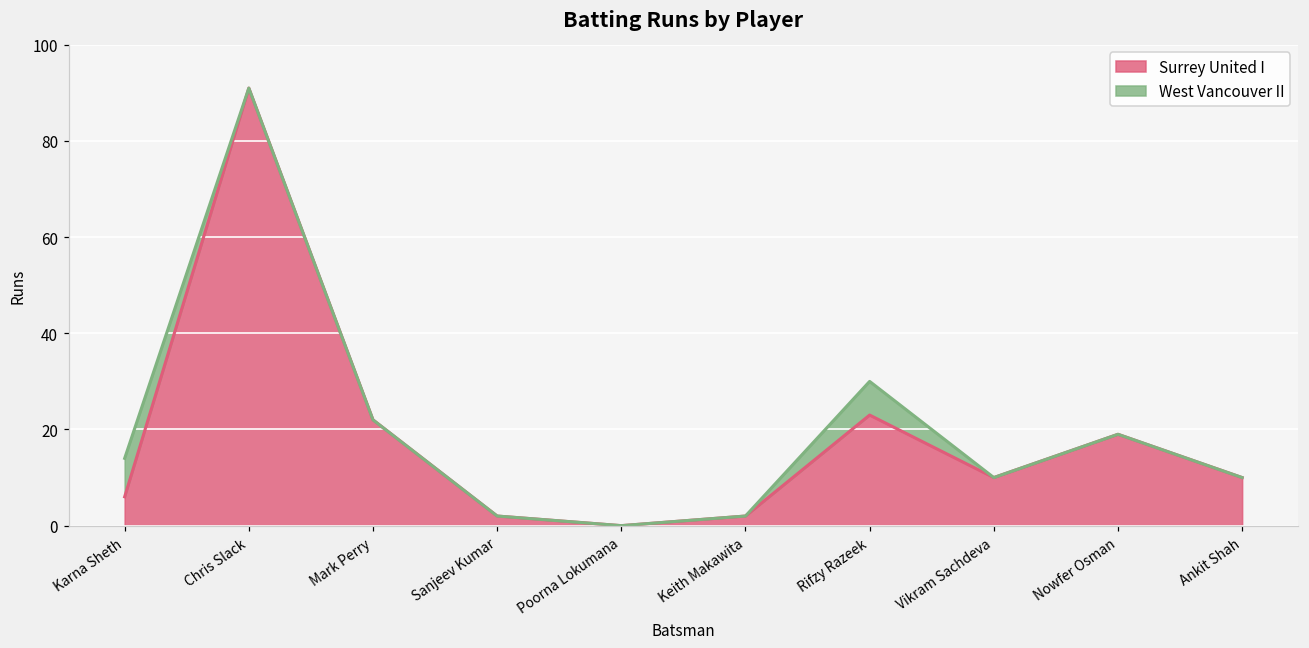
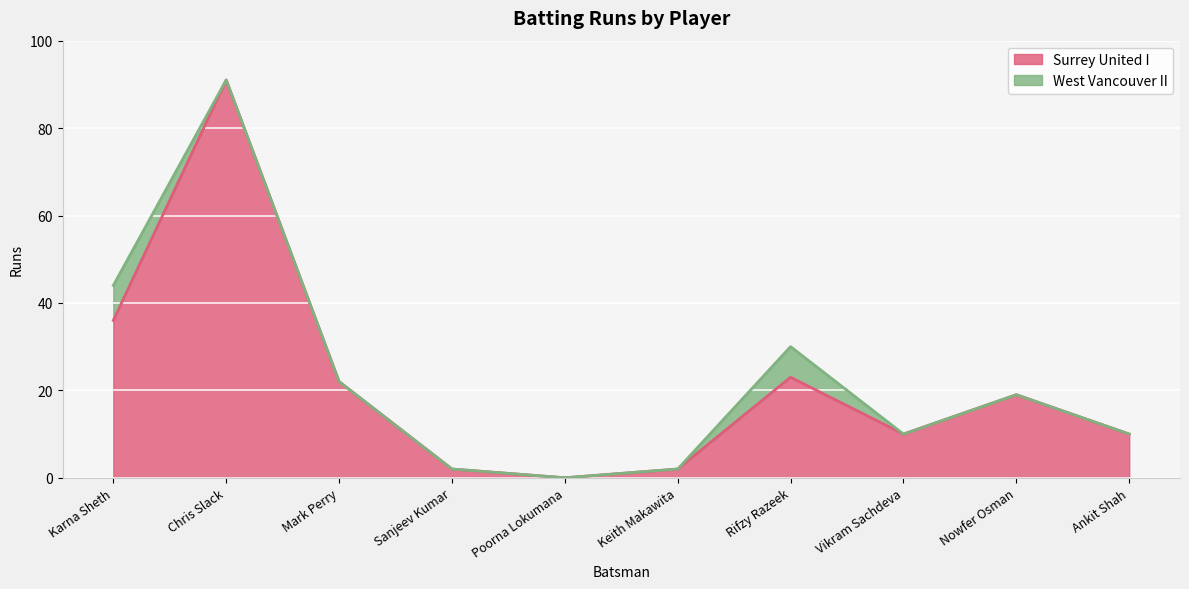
Surrey United I, Karna Sheth: 6 -> 36
